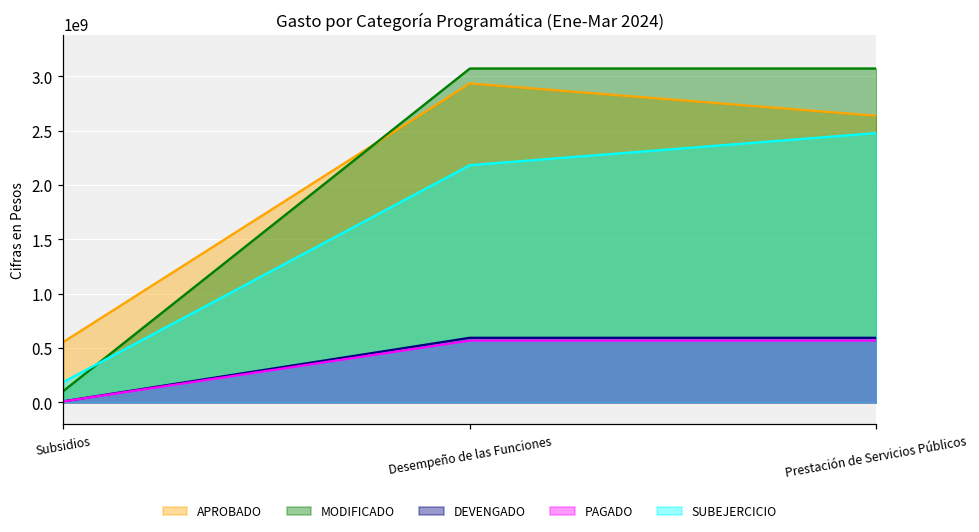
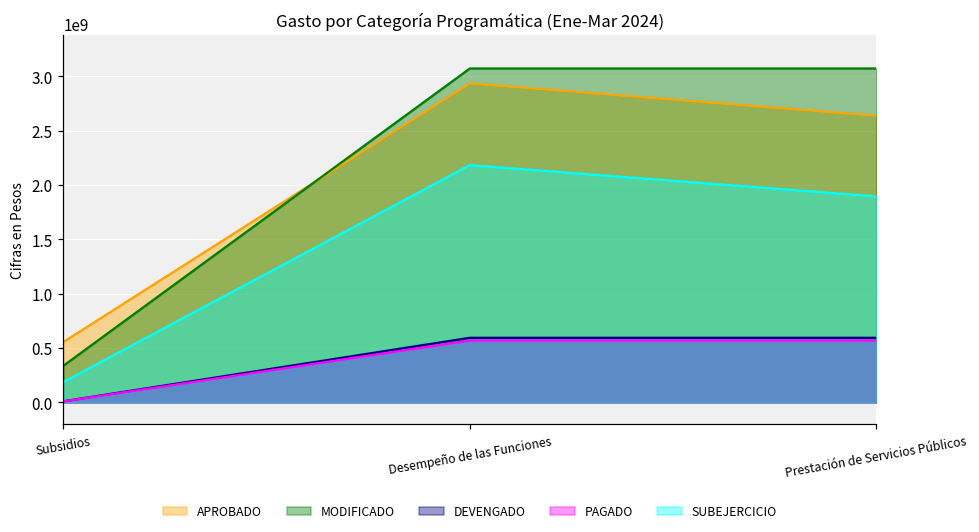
MODIFICADO, Subsidios: 100000000 -> 300000000
SUBEJERCICIO, Prestación de Servicios Públicos: 2500000000 -> 1900000000
